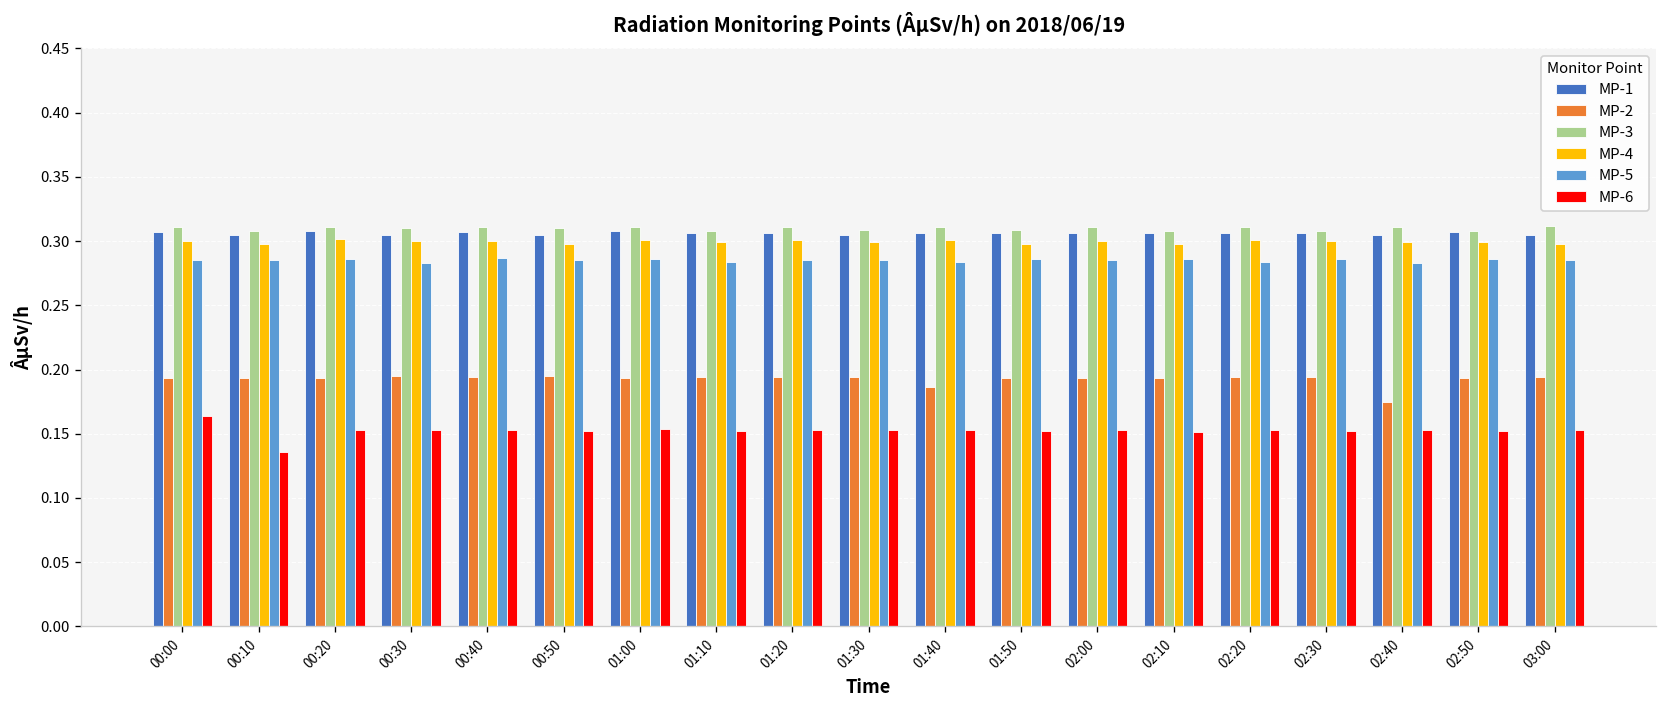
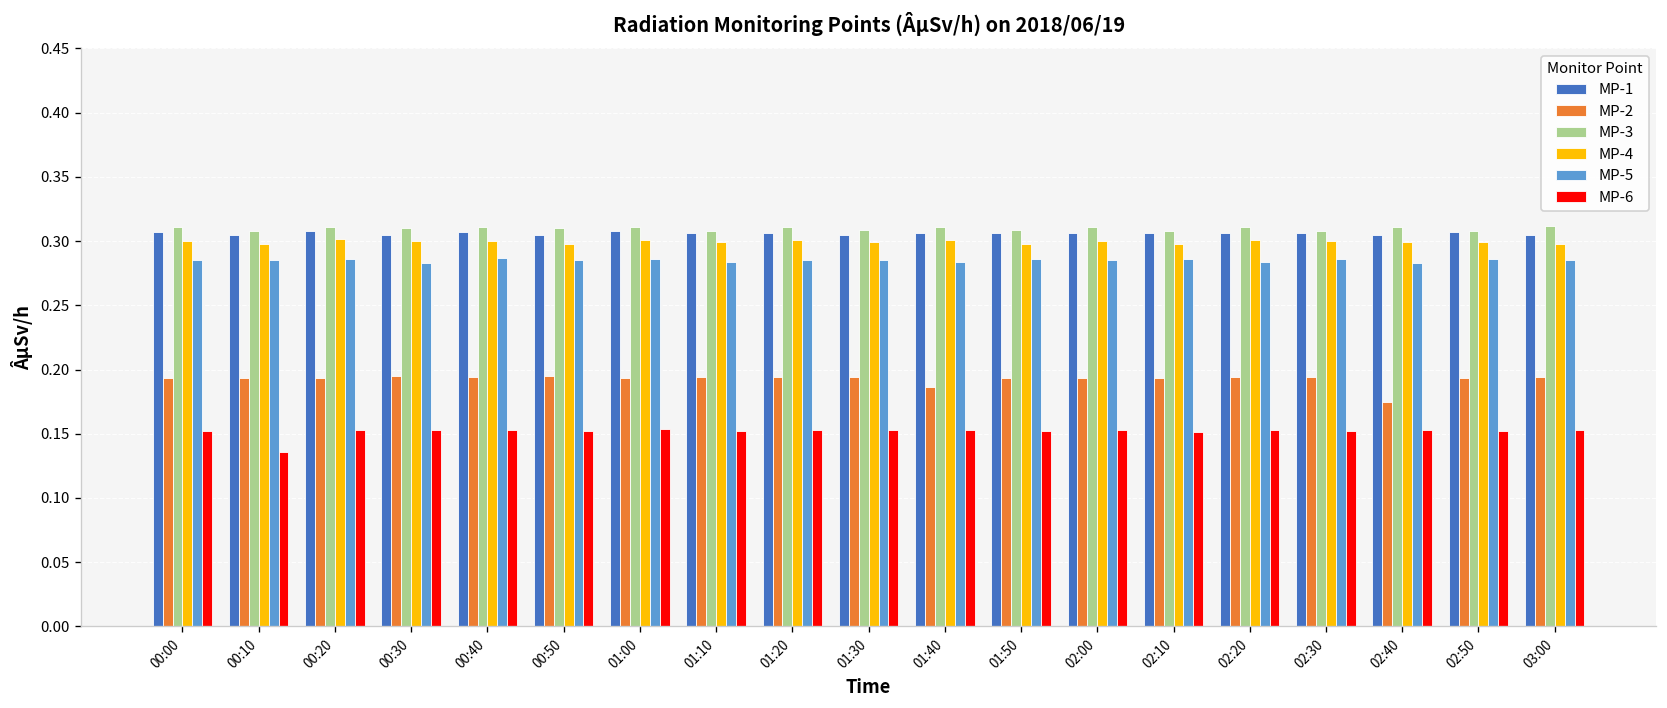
MP-6, 00:00: 0.164 -> 0.152
